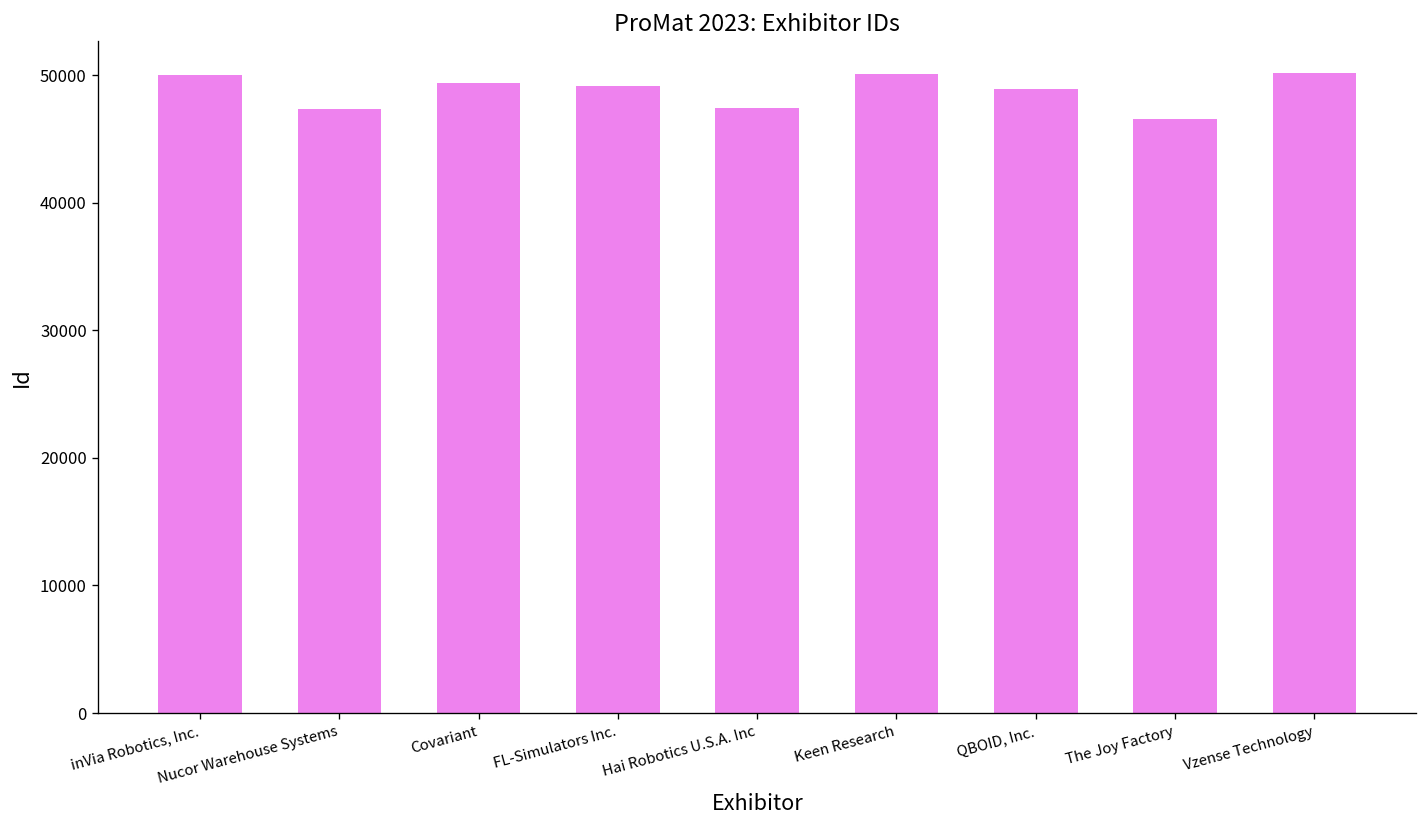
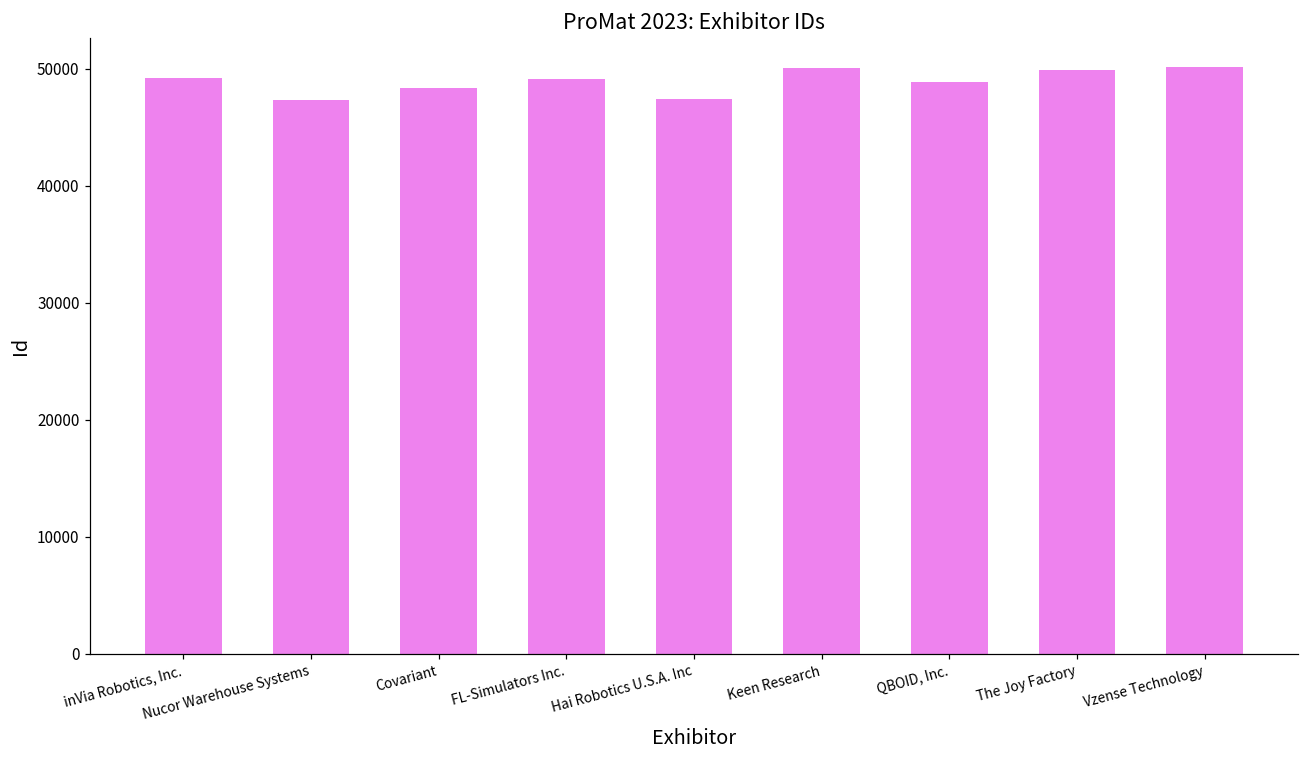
inVia Robotics, Inc.: 50000 -> 49200
Covariant: 49400 -> 48400
The Joy Factory: 46500 -> 49900
